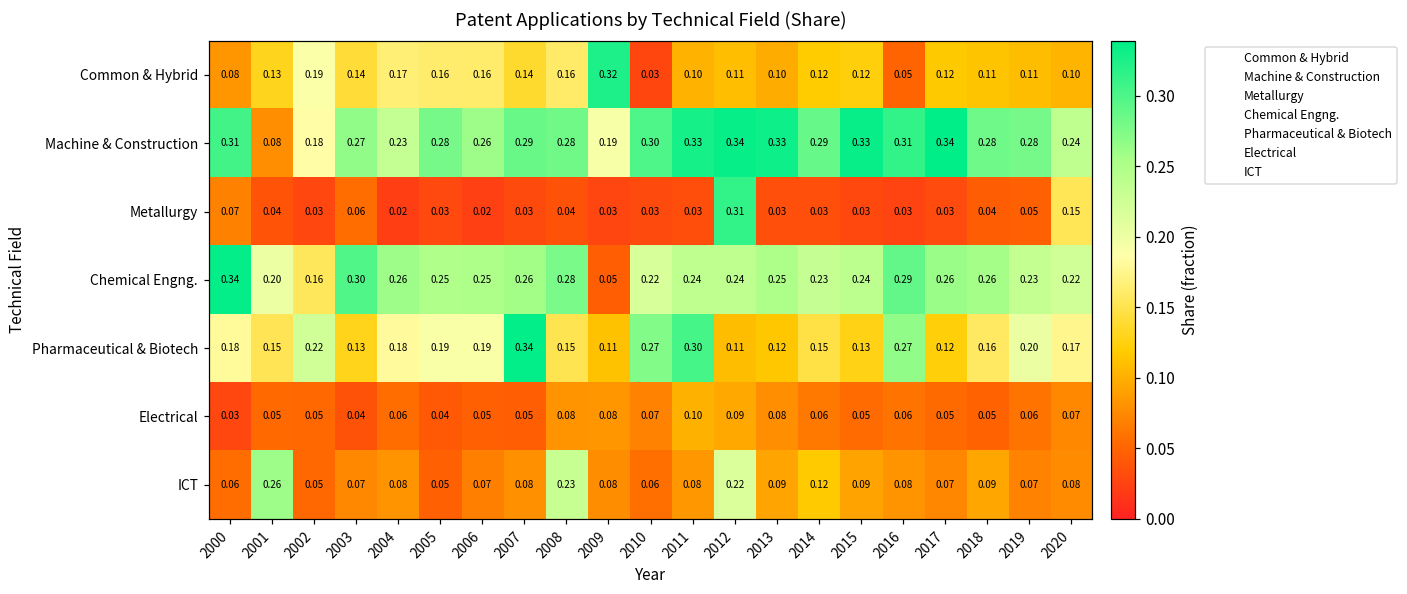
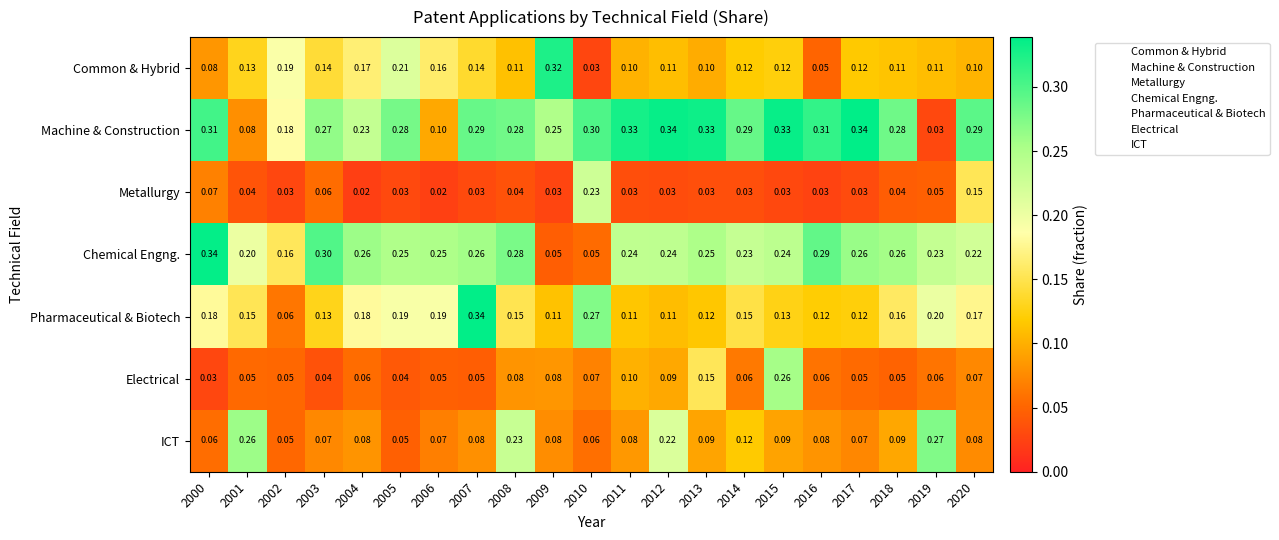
Common & Hybrid, 2005: 0.16 -> 0.21
Common & Hybrid, 2008: 0.16 -> 0.11
Machine & Construction, 2006: 0.26 -> 0.10
Machine & Construction, 2009: 0.19 -> 0.25
Machine & Construction, 2019: 0.28 -> 0.03
Machine & Construction, 2020: 0.24 -> 0.29
Metallurgy, 2010: 0.03 -> 0.23
Metallurgy, 2012: 0.31 -> 0.03
Chemical Engng., 2010: 0.22 -> 0.05
Pharmaceutical & Biotech, 2002: 0.22 -> 0.06
Pharmaceutical & Biotech, 2011: 0.30 -> 0.11
Pharmaceutical & Biotech, 2016: 0.27 -> 0.12
Electrical, 2013: 0.08 -> 0.15
Electrical, 2015: 0.05 -> 0.26
ICT, 2019: 0.07 -> 0.27
